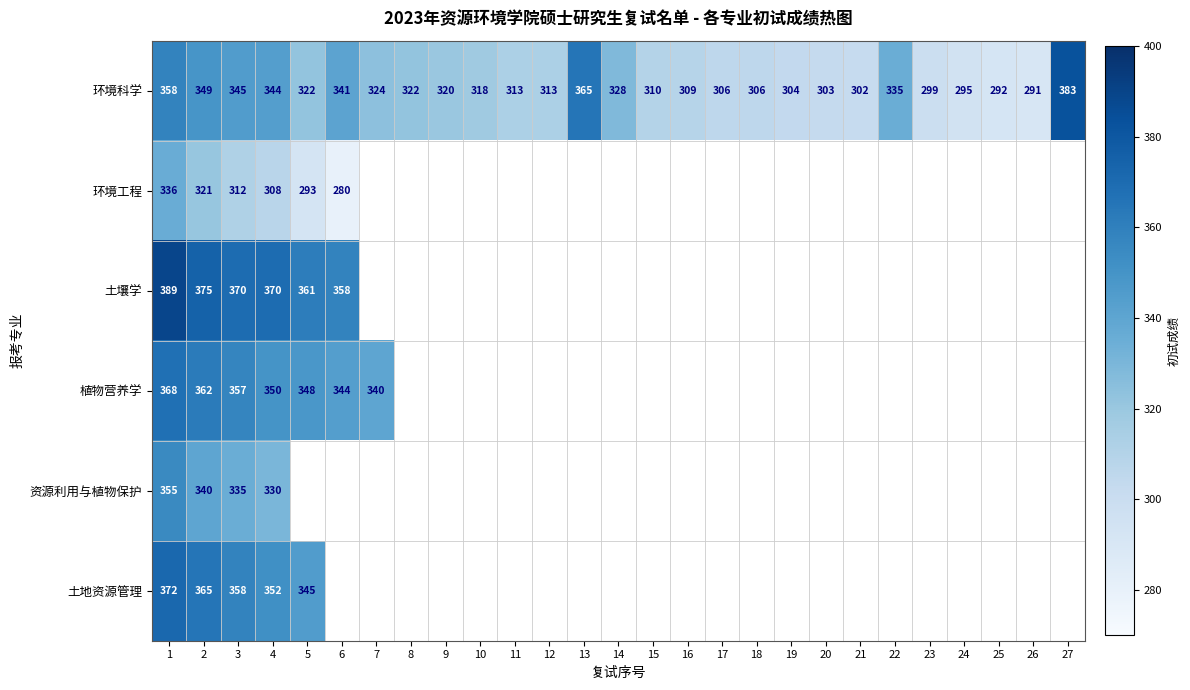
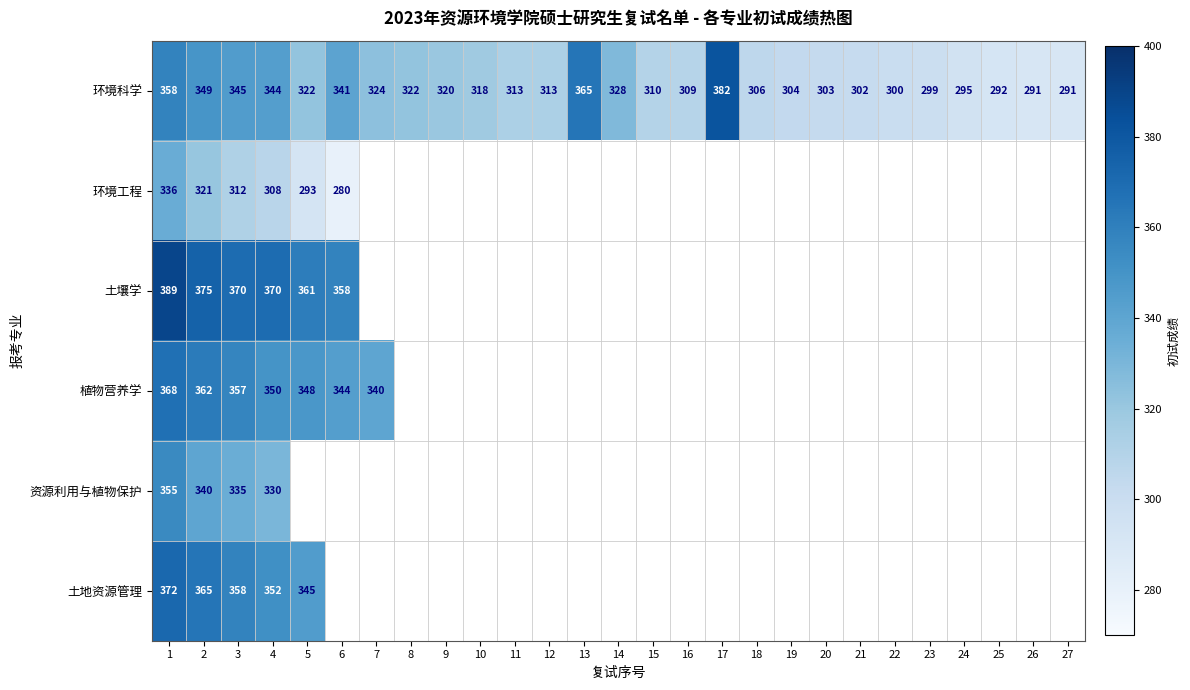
环境科学, 17: 306 -> 382
环境科学, 22: 335 -> 300
环境科学, 27: 383 -> 291
